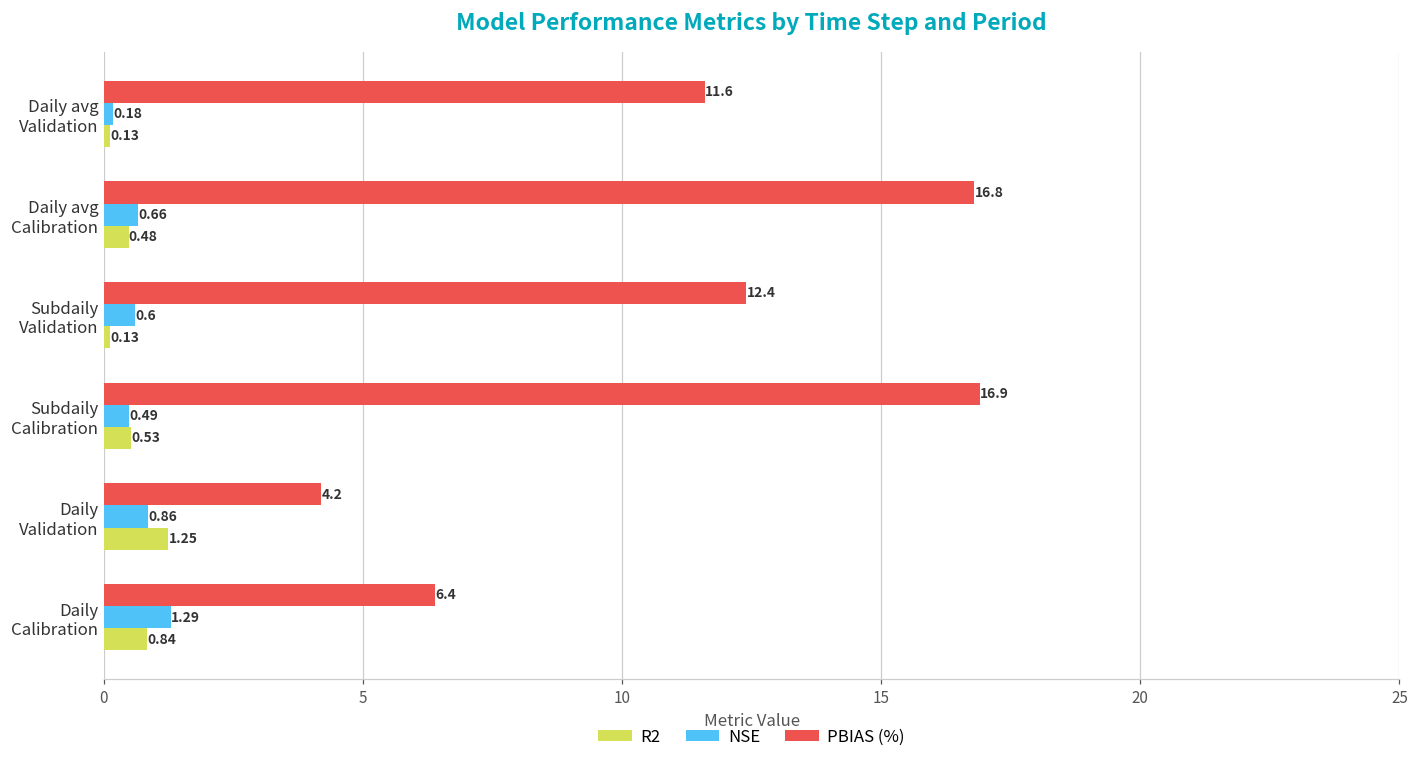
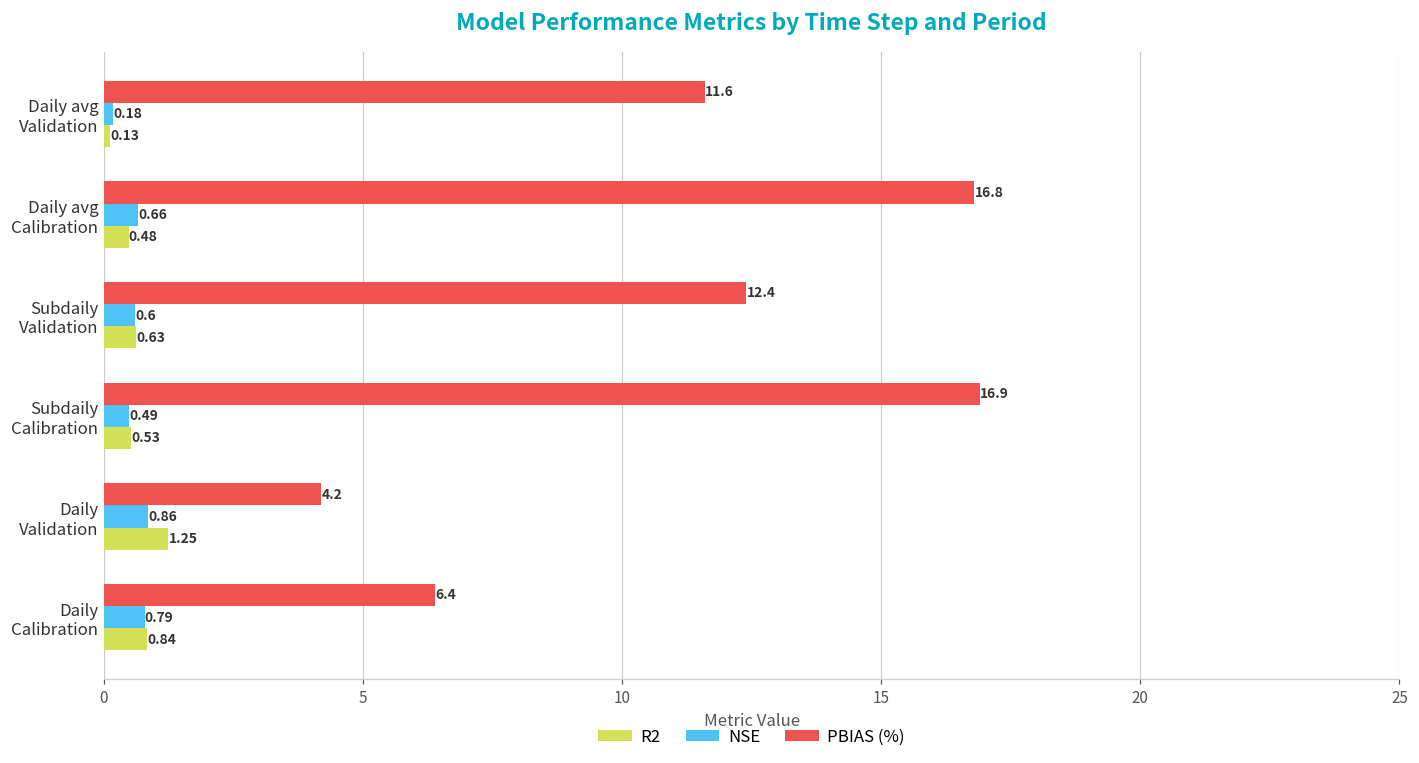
R2, Subdaily Validation: 0.13 -> 0.63
NSE, Daily Calibration: 1.29 -> 0.79
